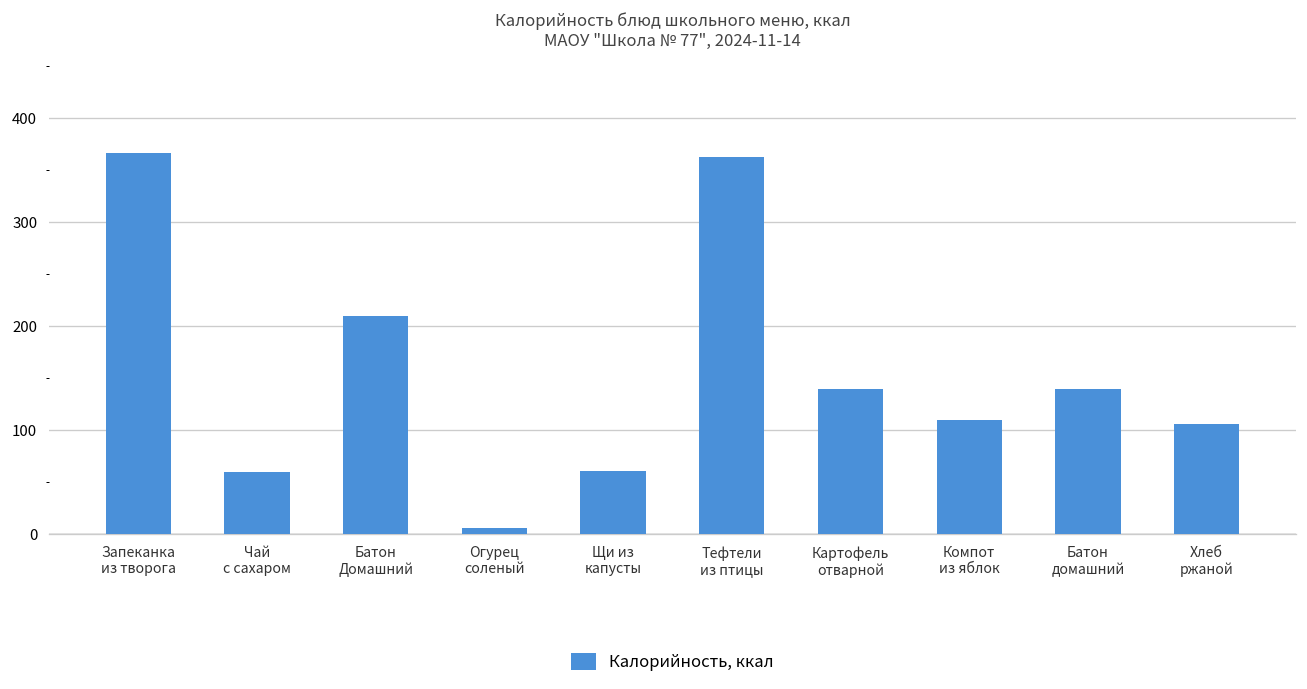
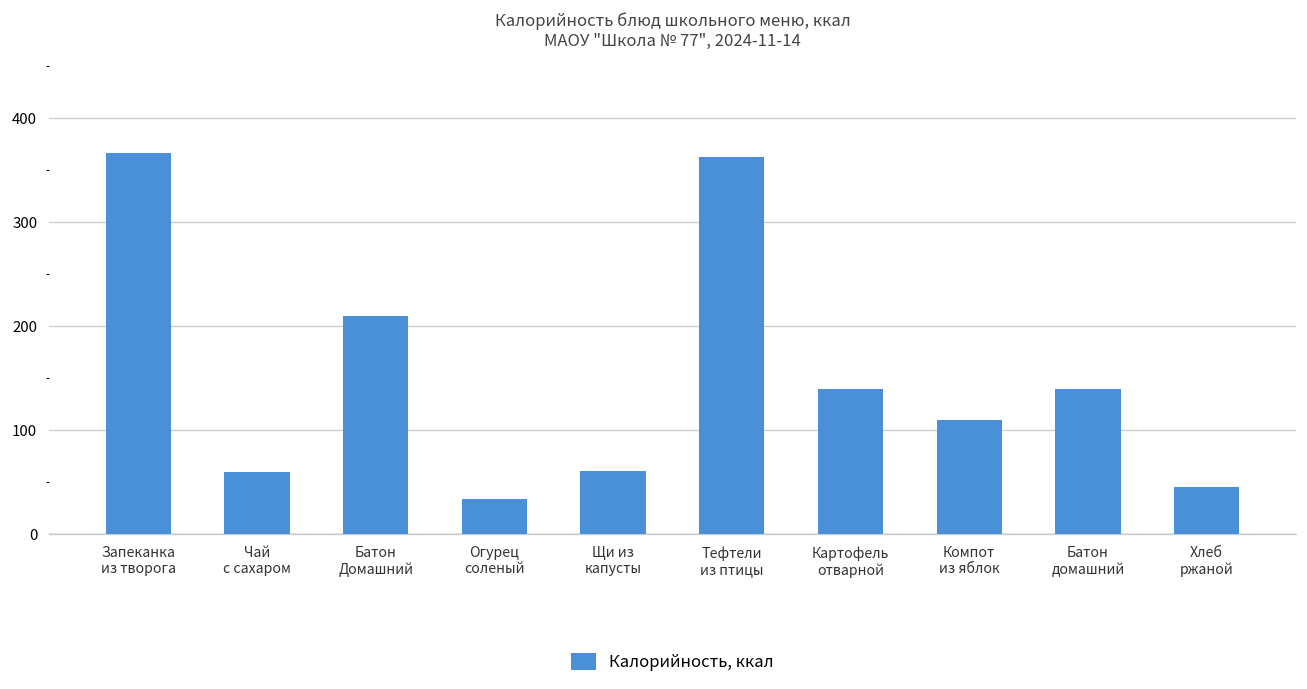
Огурец соленый: 10 -> 30
Хлеб ржаной: 110 -> 50
